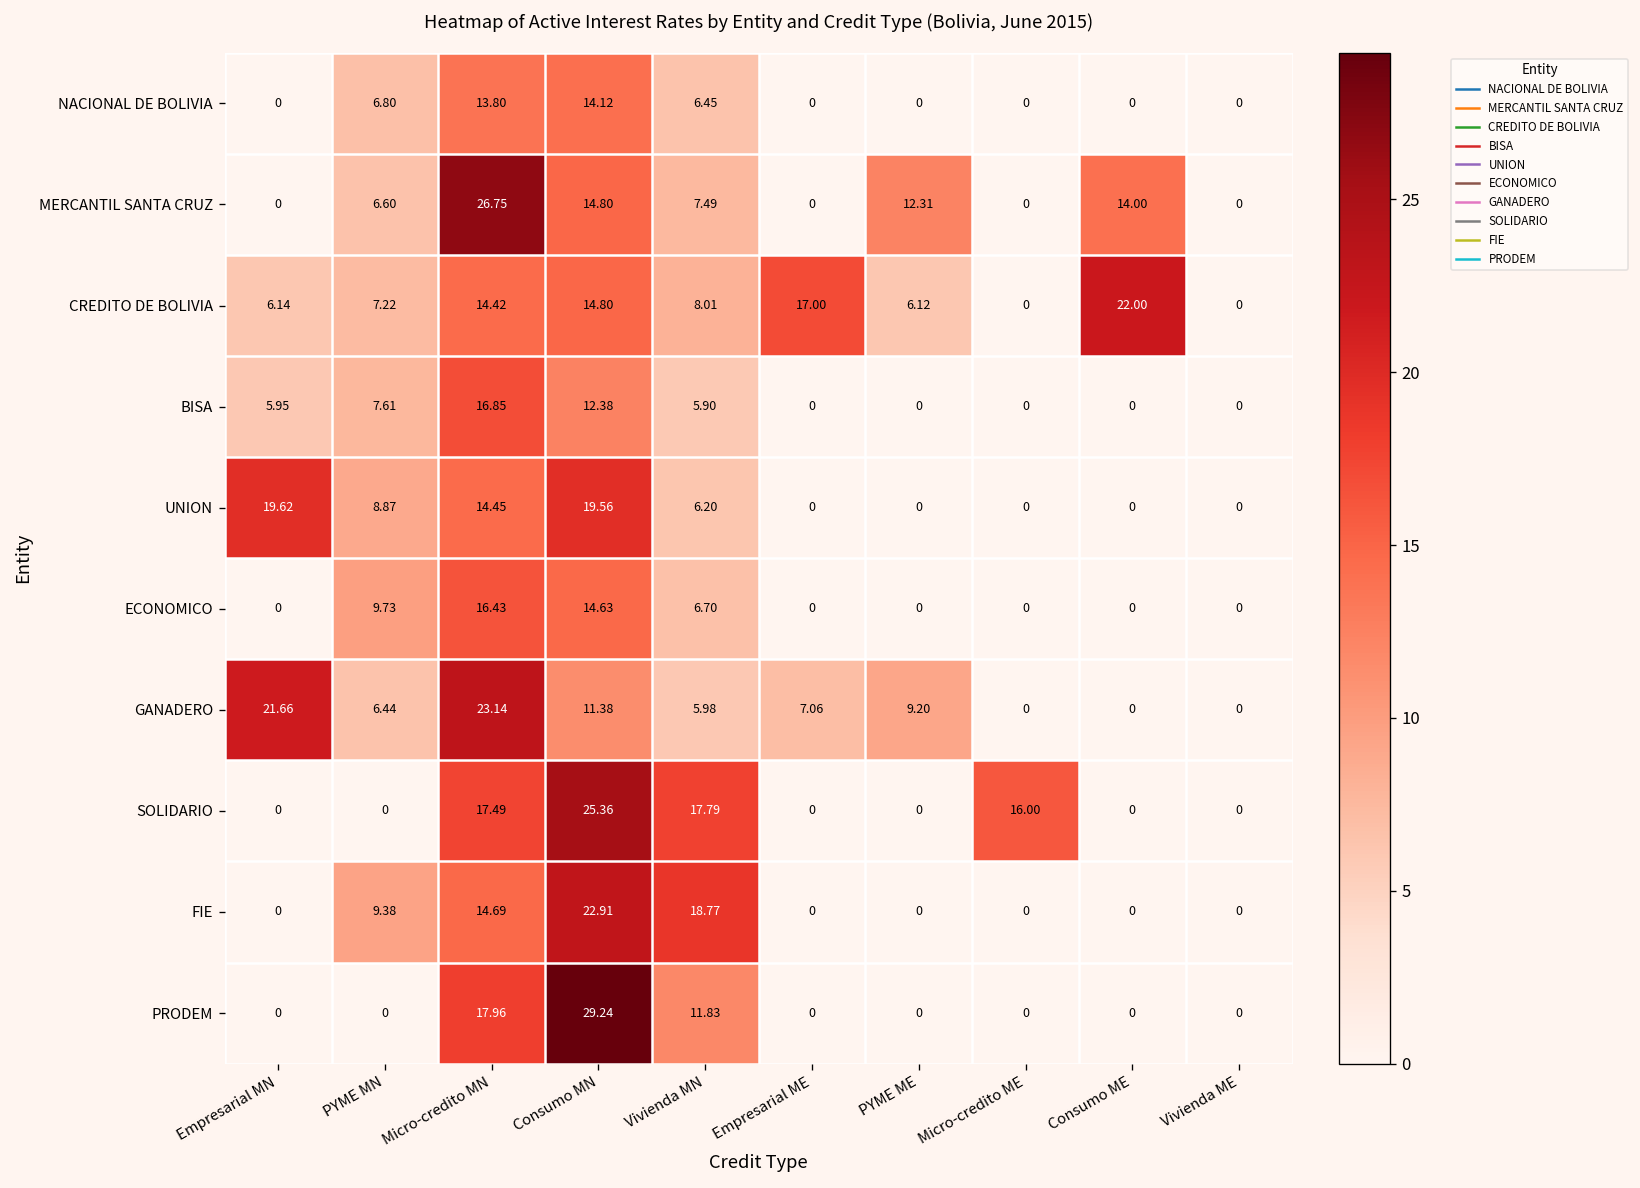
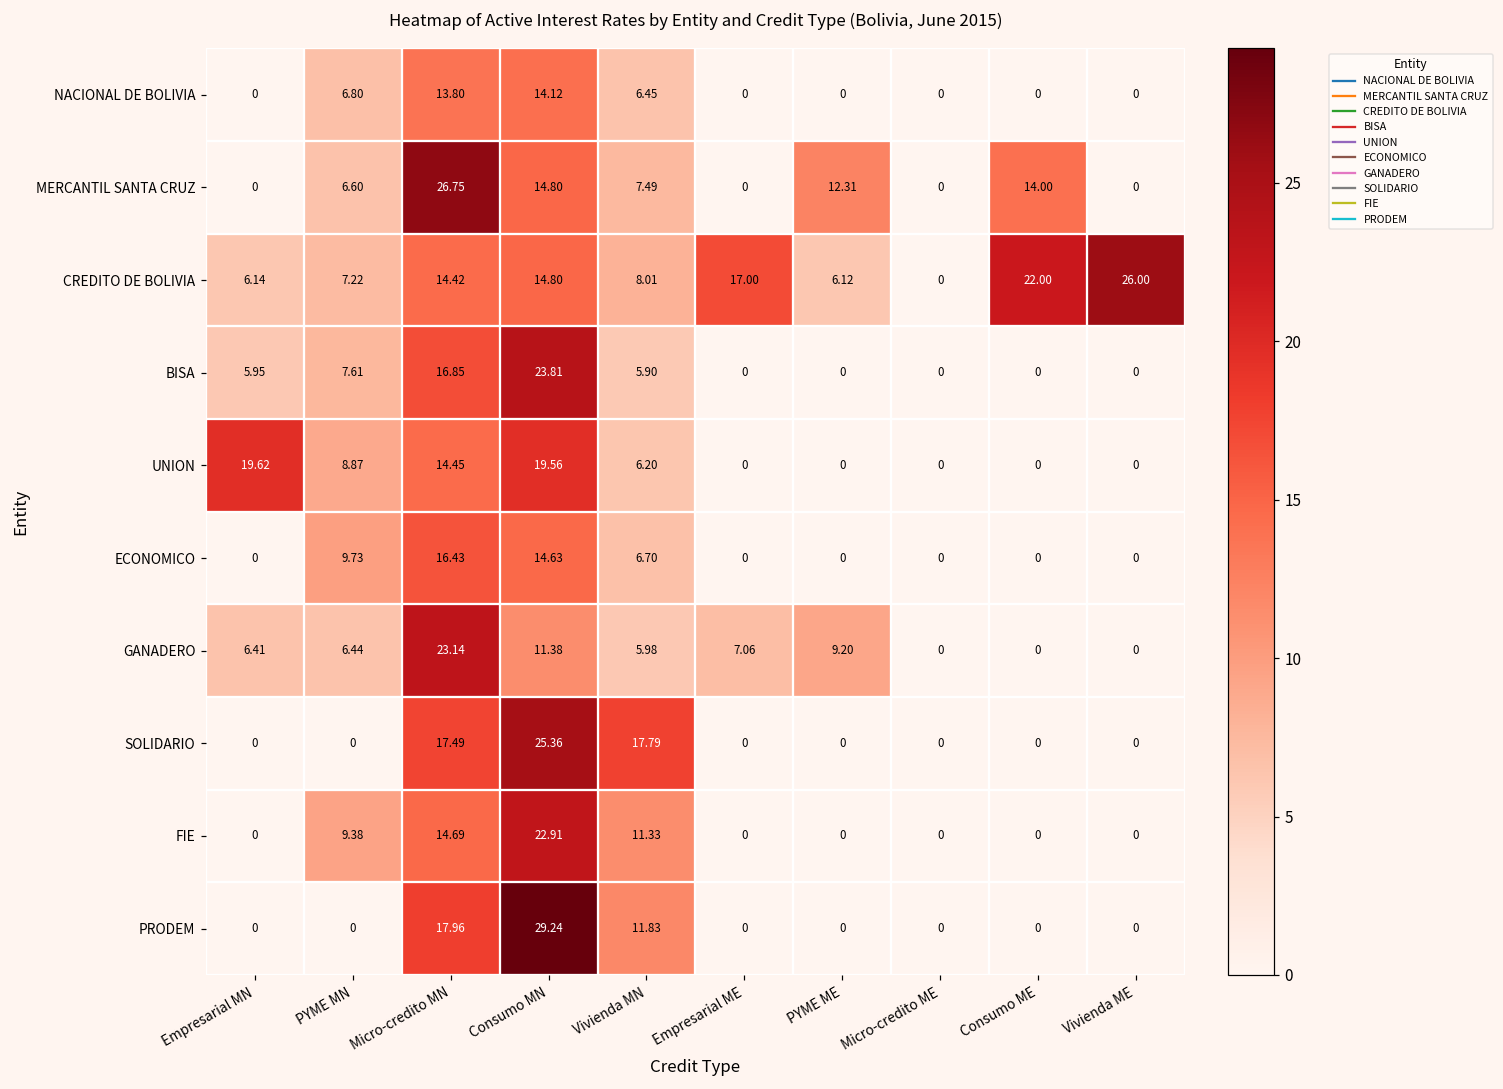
CREDITO DE BOLIVIA, Vivienda ME: 0 -> 26.00
BISA, Consumo MN: 12.38 -> 23.81
GANADERO, Empresarial MN: 21.66 -> 6.41
SOLIDARIO, Micro-credito ME: 16.00 -> 0
FIE, Vivienda MN: 18.77 -> 11.33
